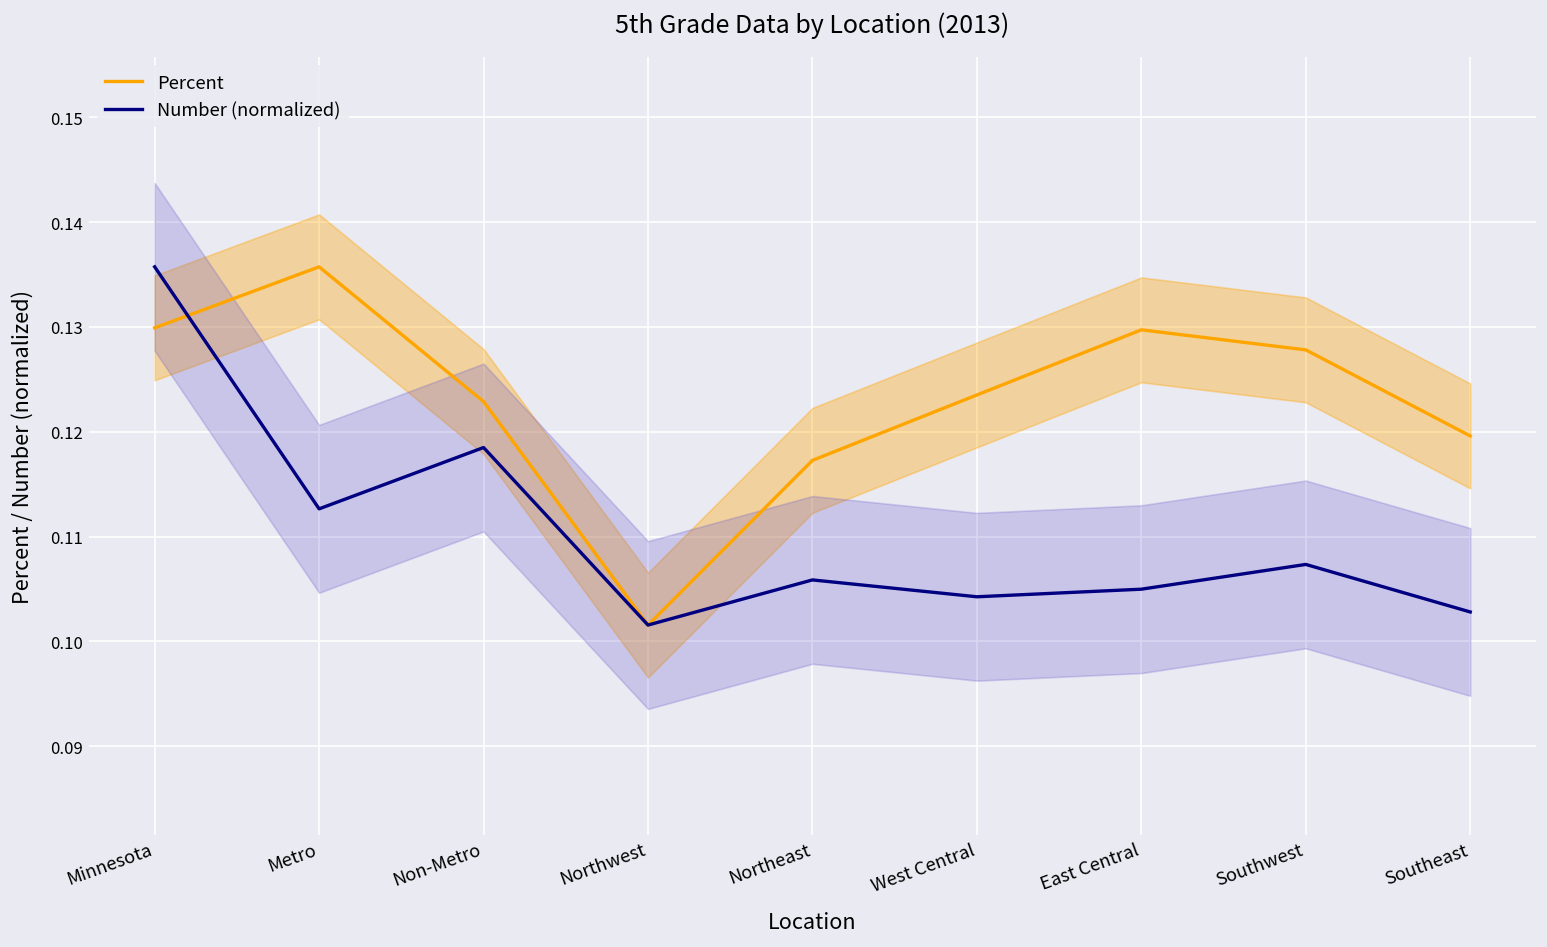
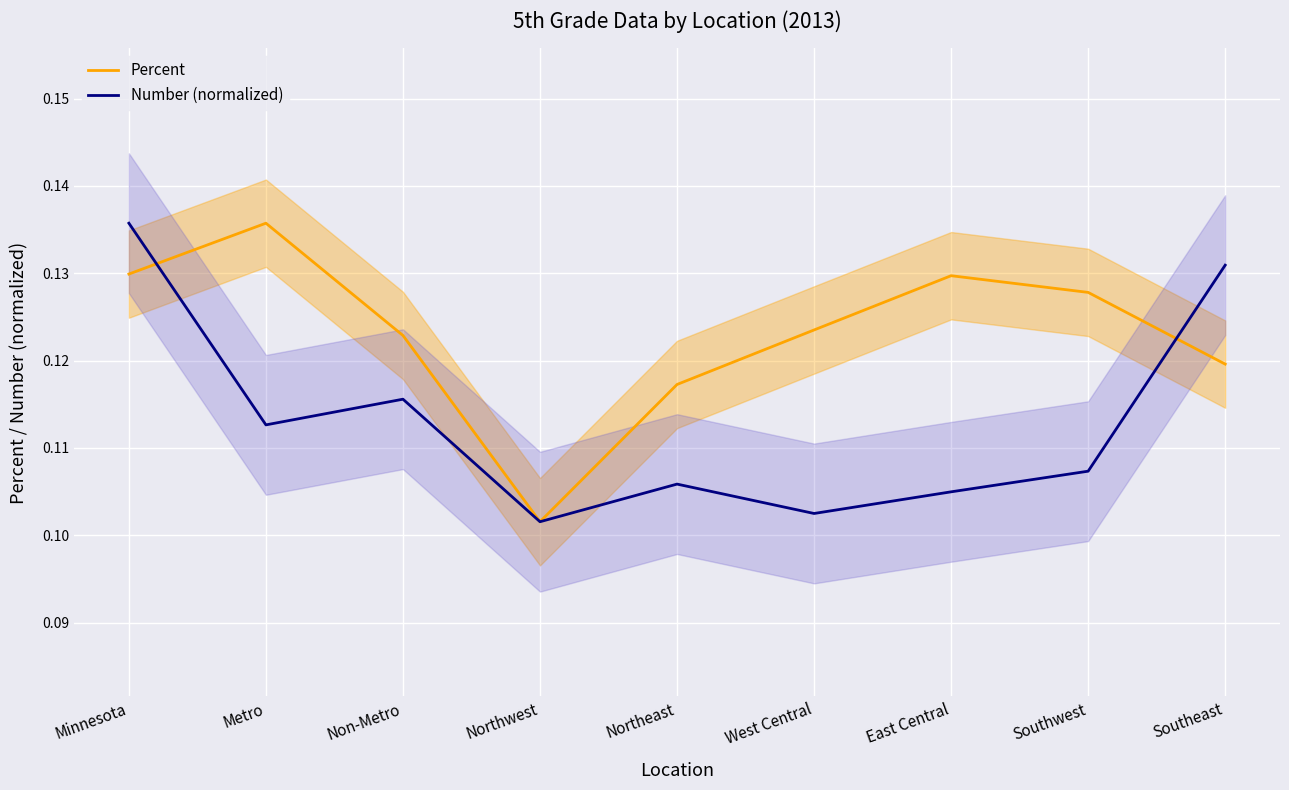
Number (normalized), Non-Metro: 0.118 -> 0.116
Number (normalized), West Central: 0.104 -> 0.103
Number (normalized), Southeast: 0.103 -> 0.131
